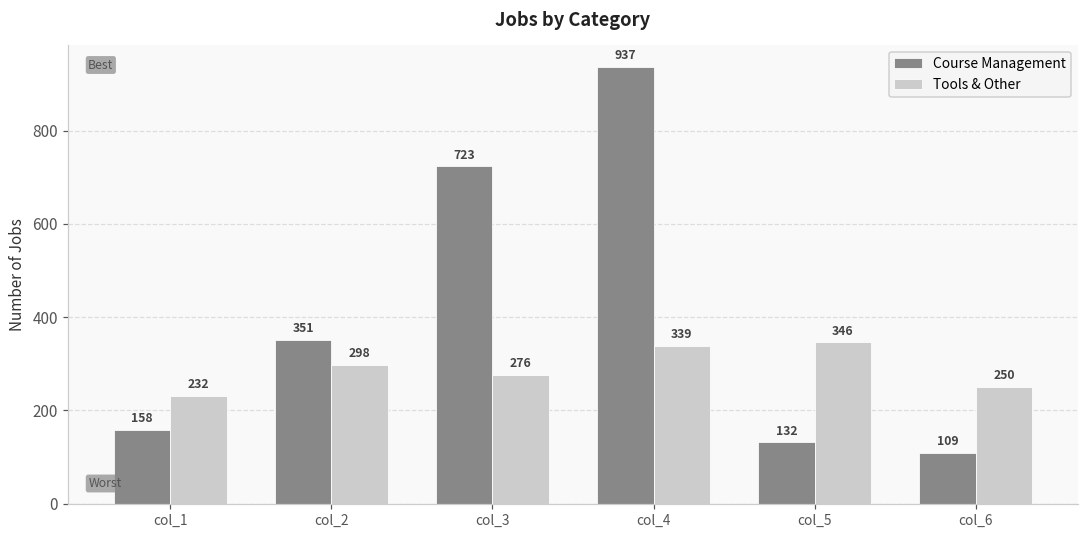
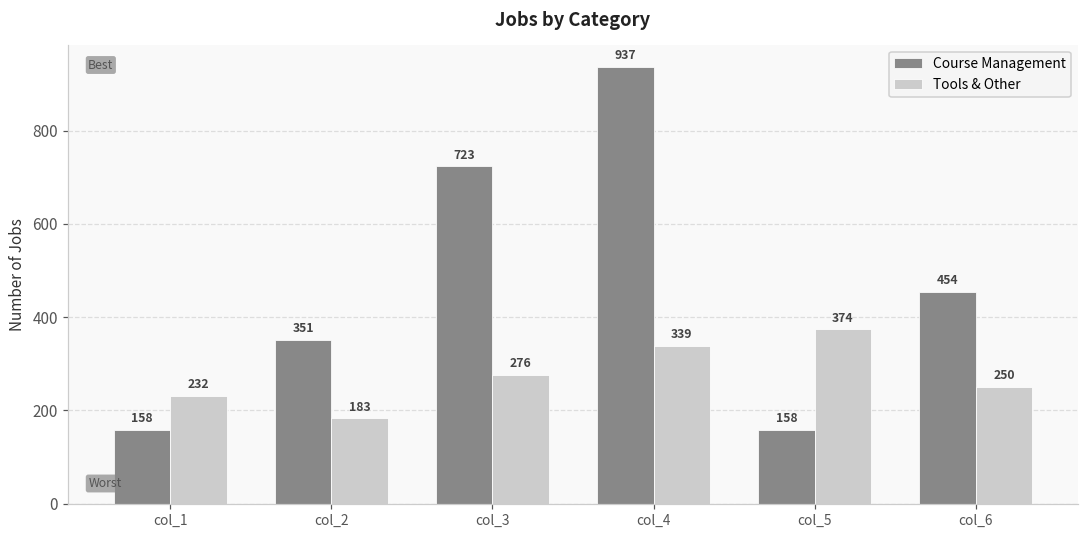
Tools & Other, col_2: 298 -> 183
Course Management, col_5: 132 -> 158
Tools & Other, col_5: 346 -> 374
Course Management, col_6: 109 -> 454
